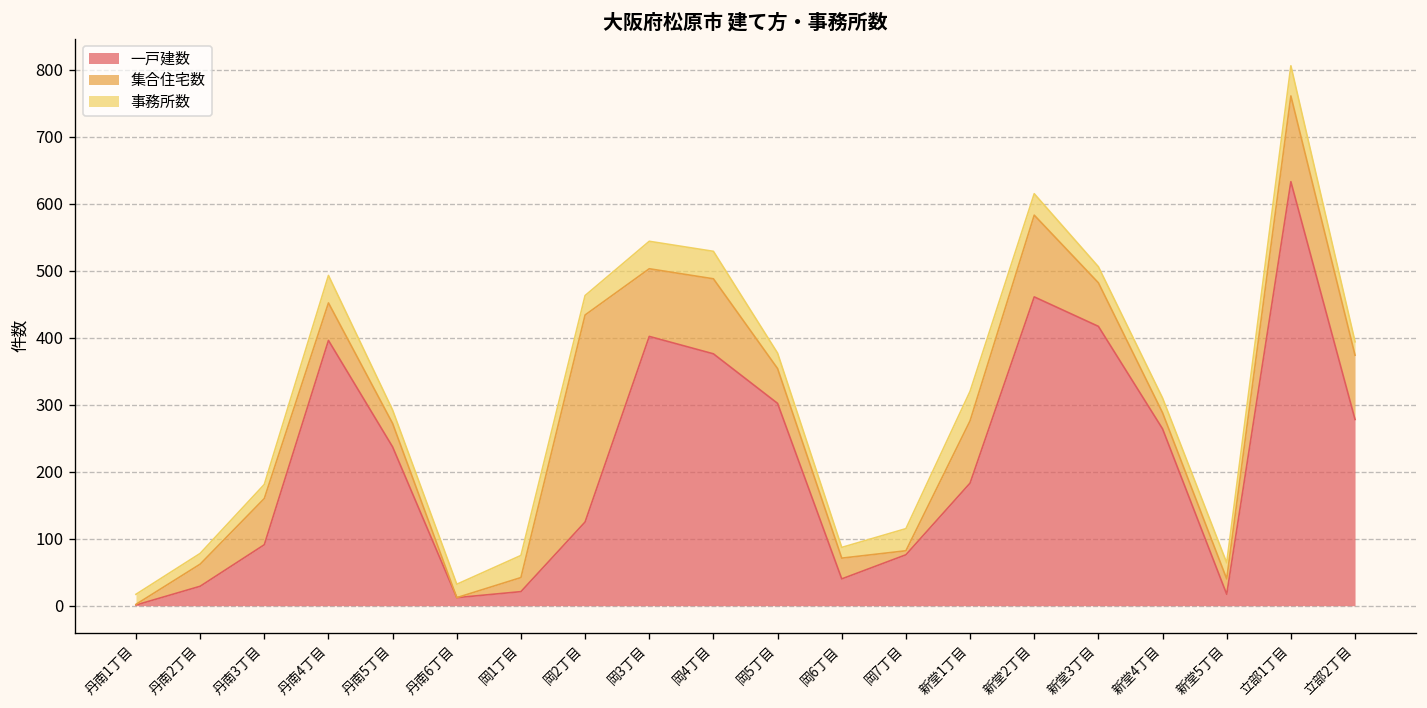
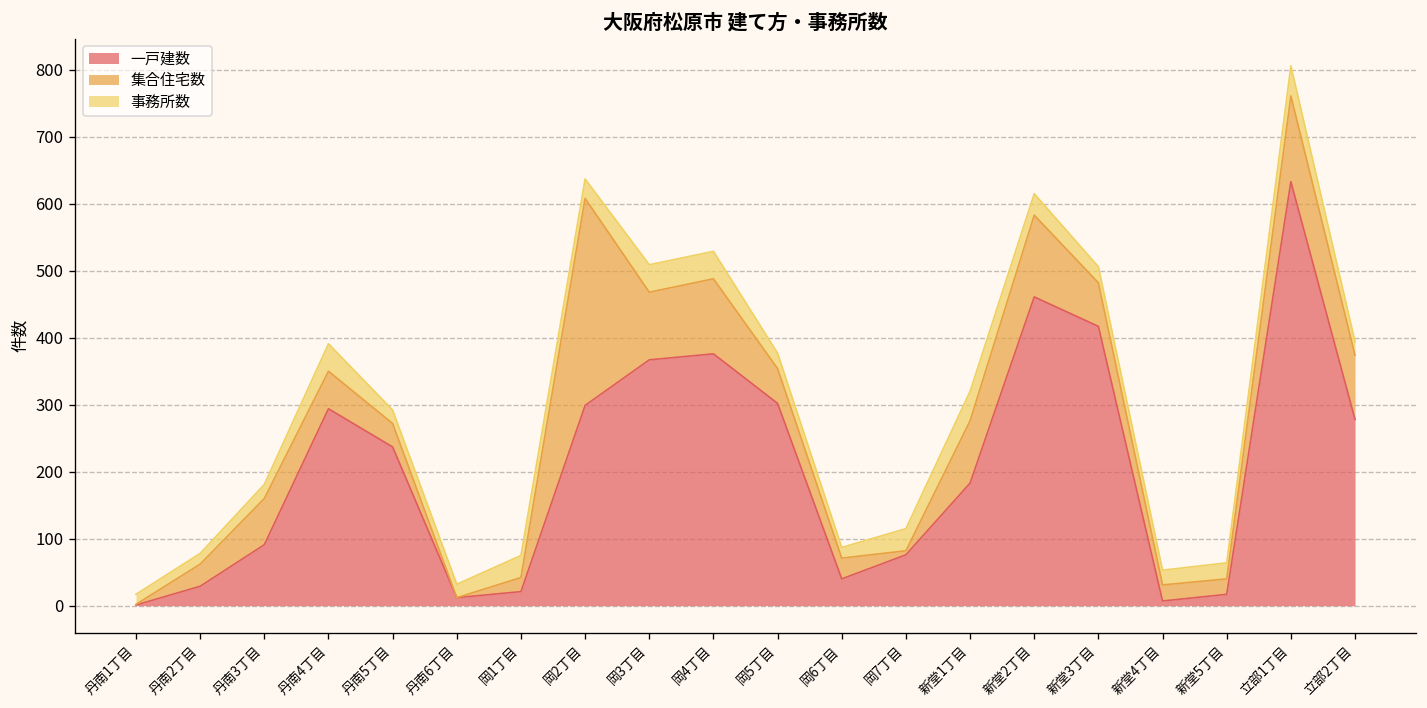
一戸建数, 丹南4丁目: 400 -> 290
一戸建数, 岡2丁目: 130 -> 300
一戸建数, 岡3丁目: 400 -> 370
一戸建数, 新堂4丁目: 260 -> 10
